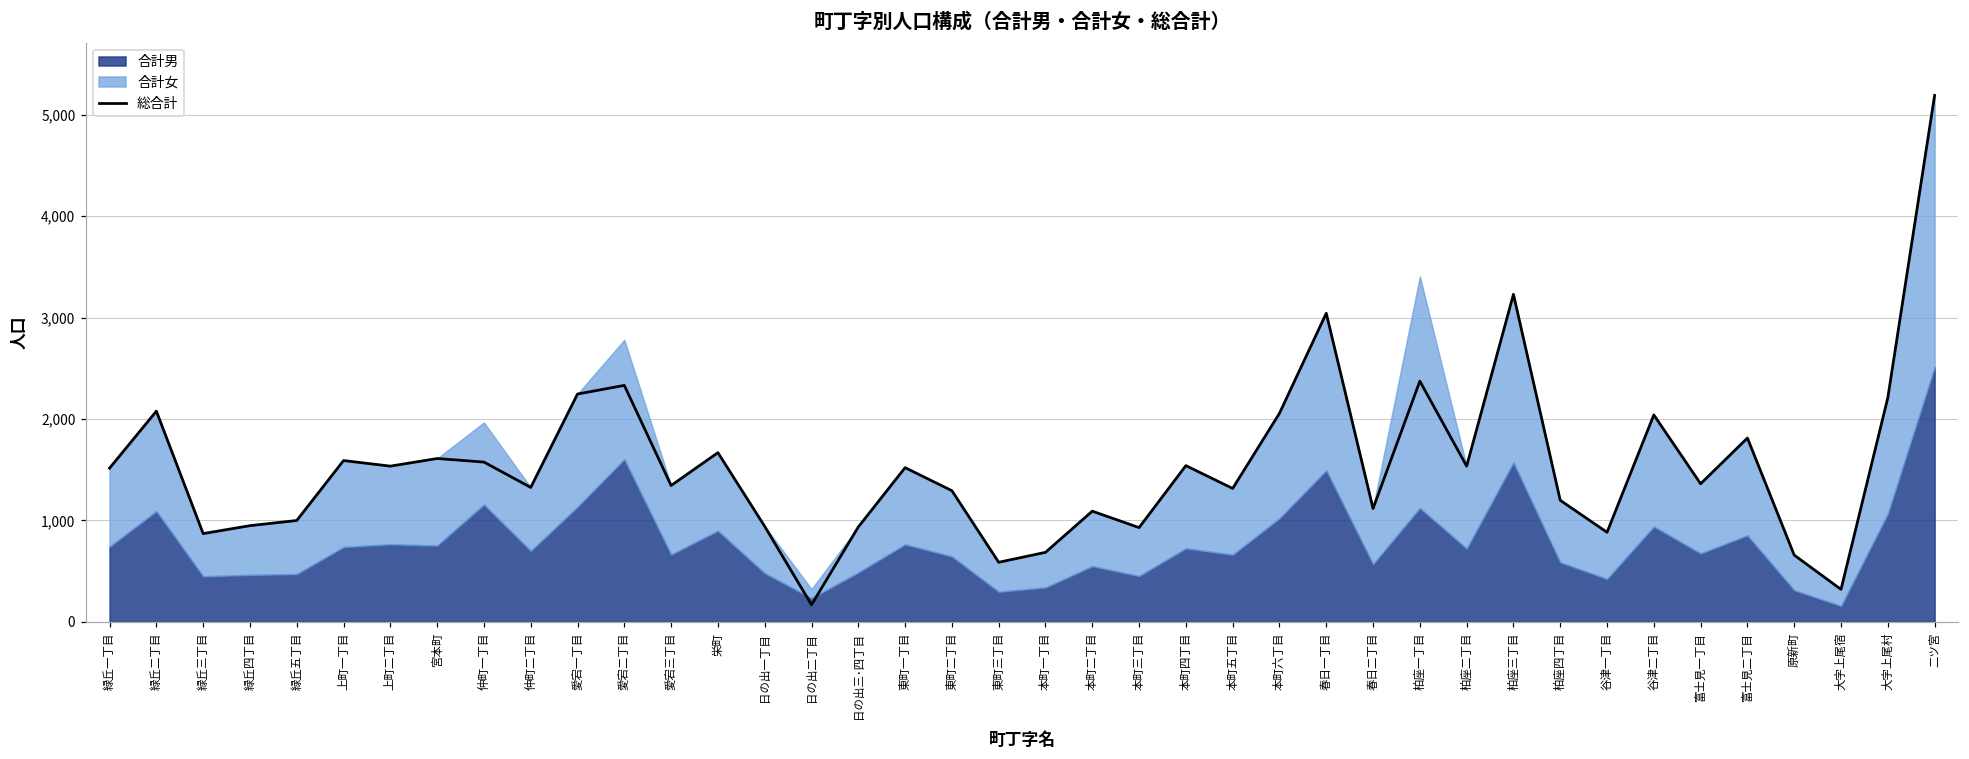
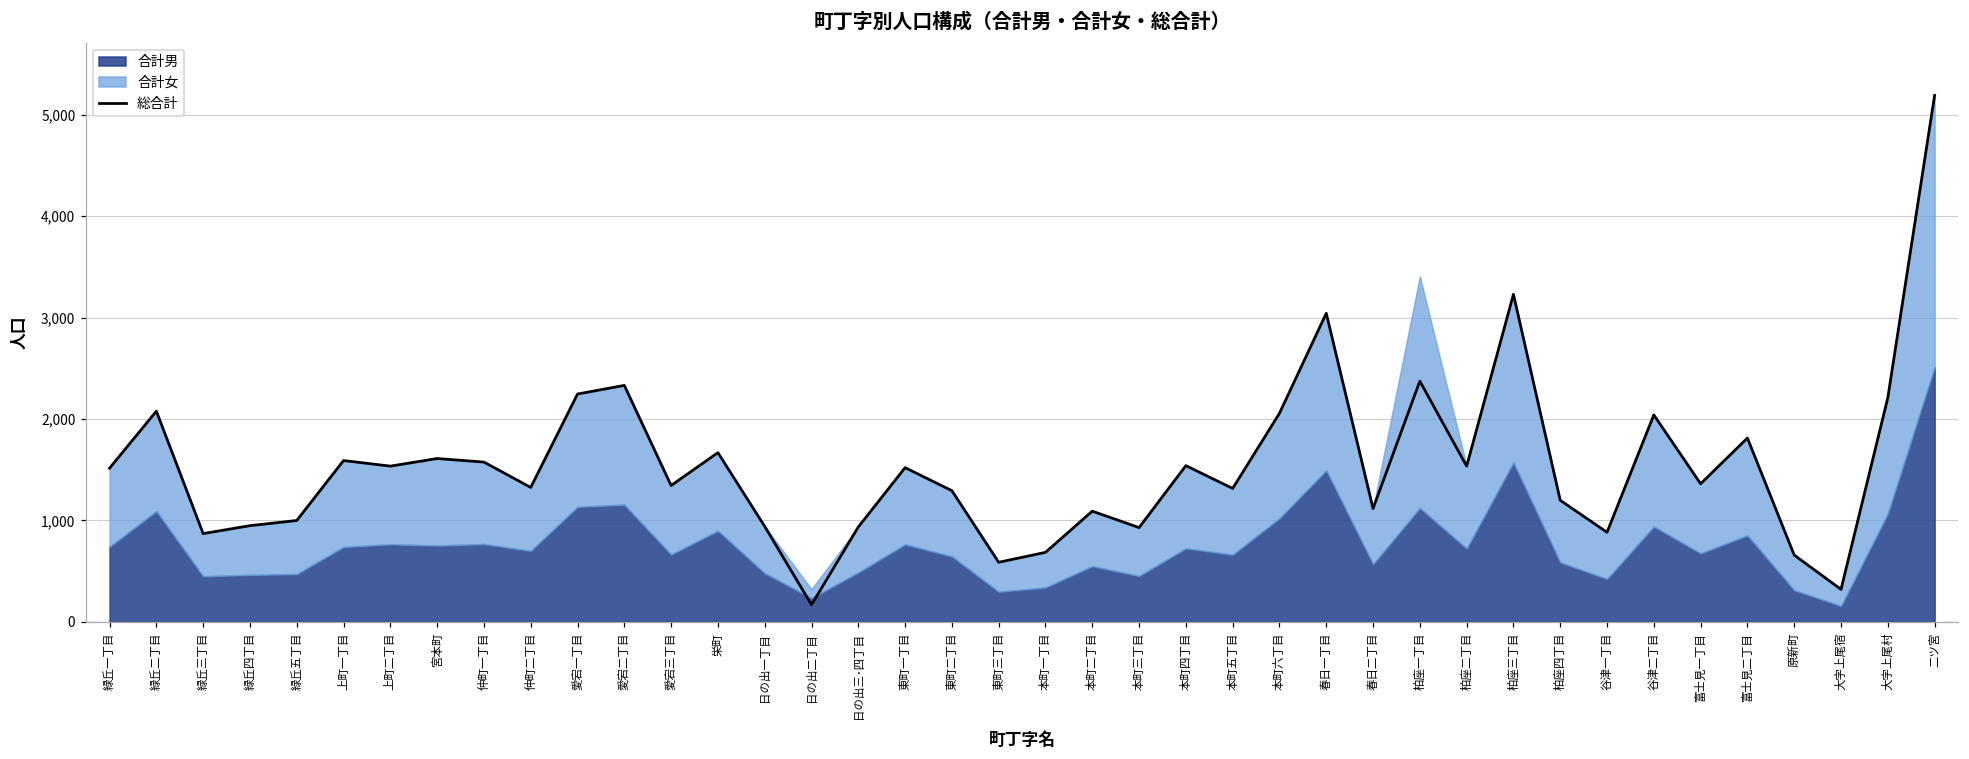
合計男, 仲町一丁目: 1,200 -> 800
合計男, 愛宕二丁目: 1,600 -> 1,200
